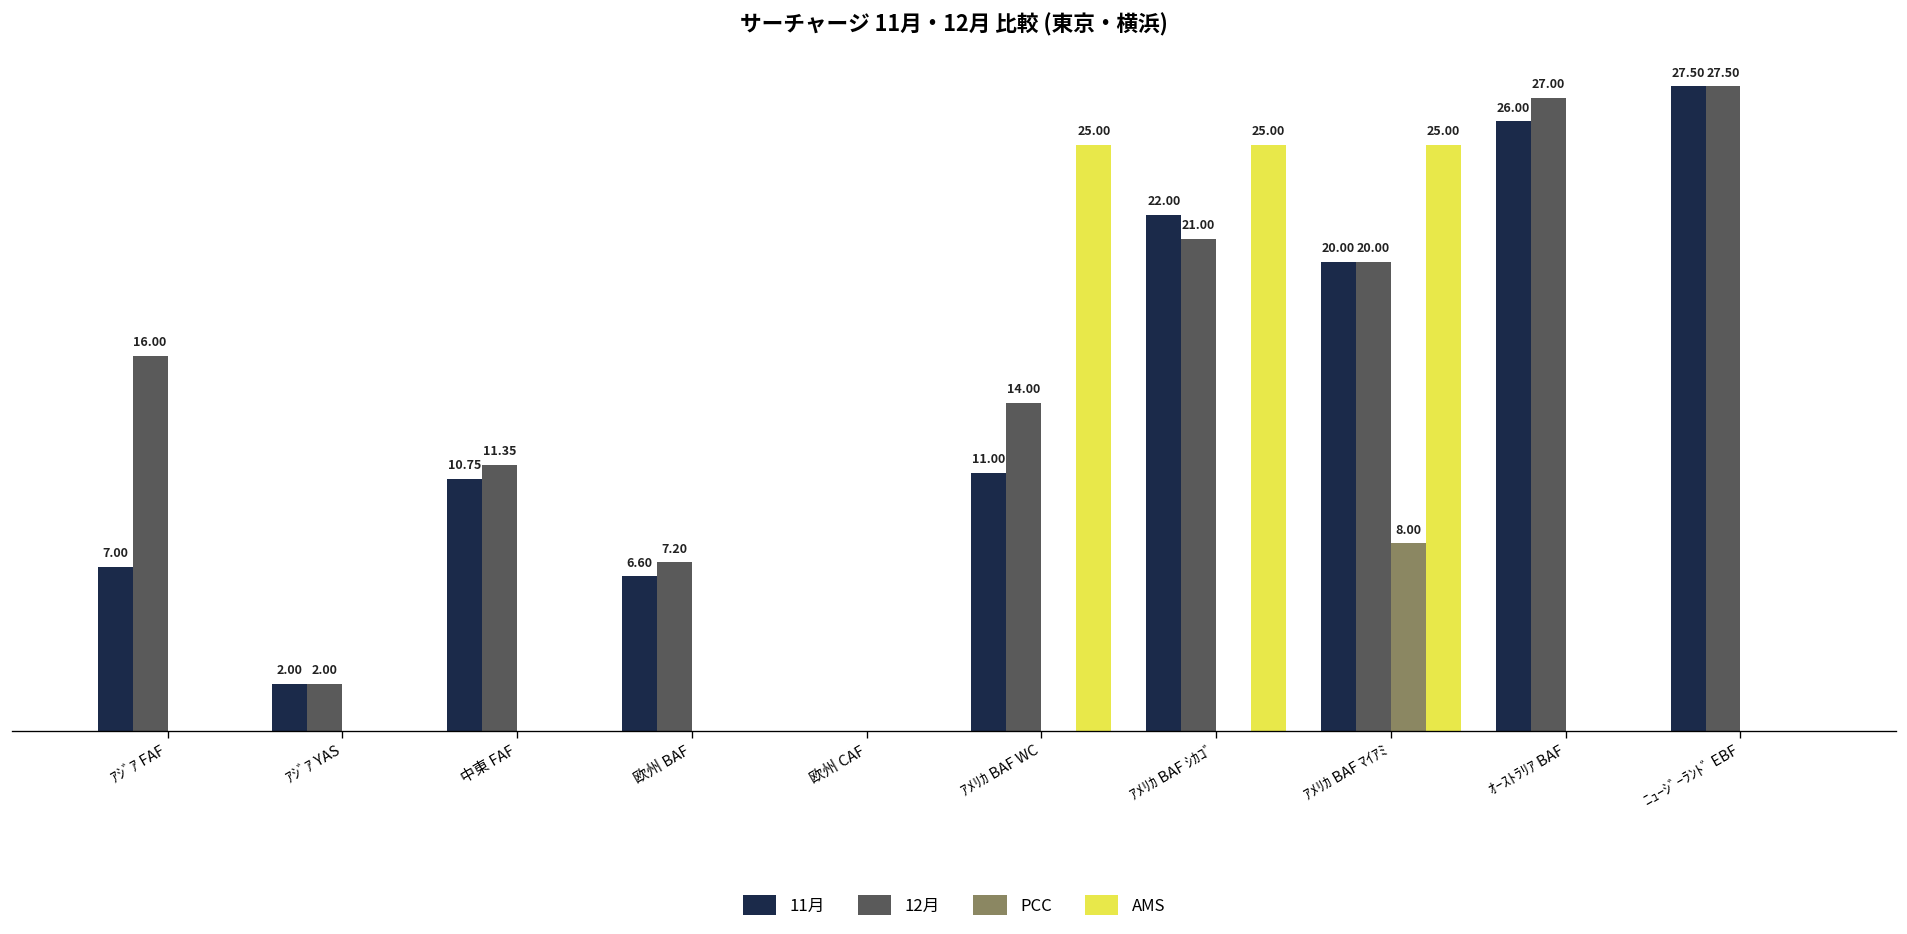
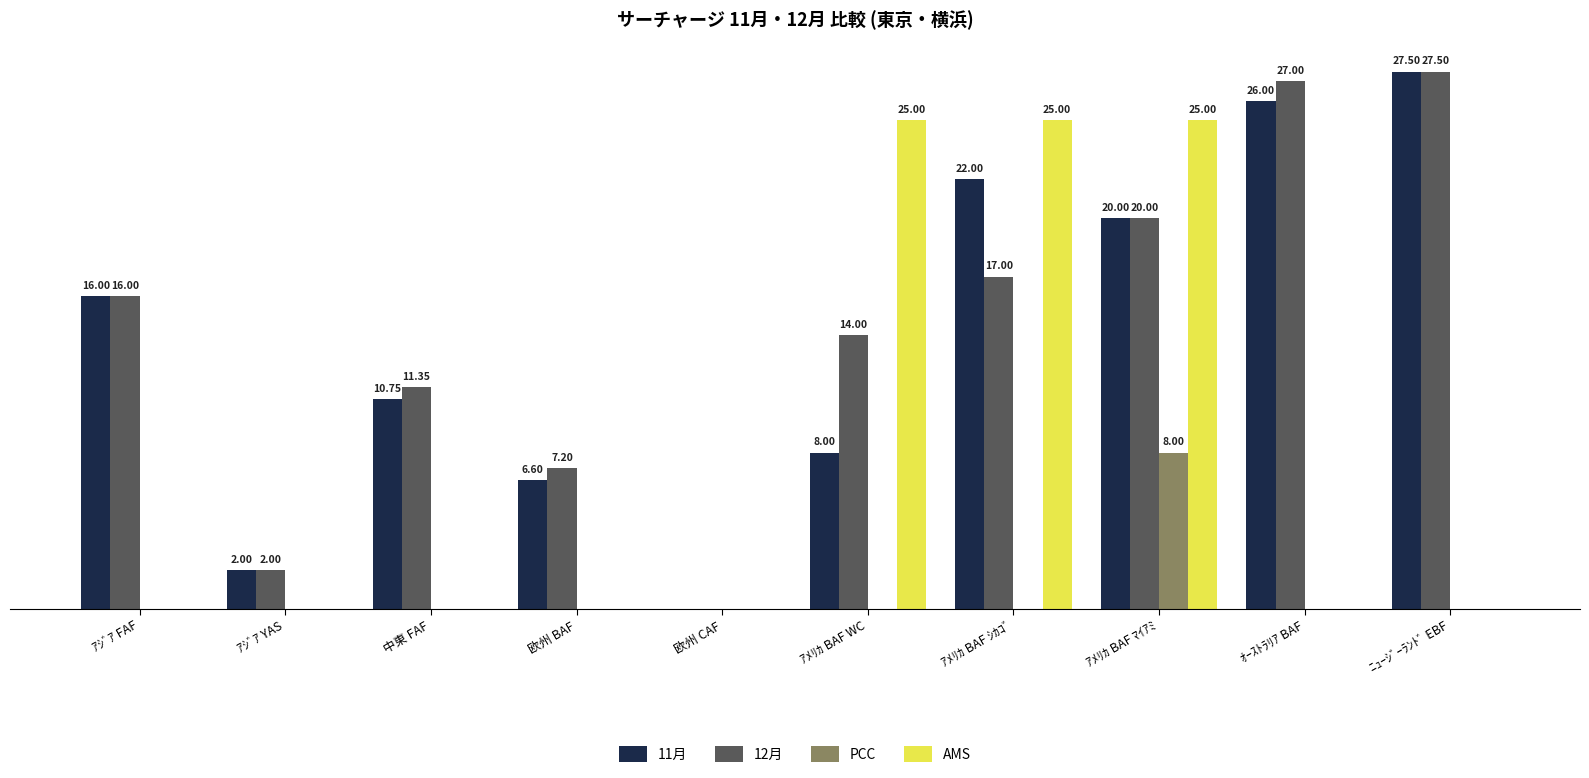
11月, ｱｼﾞｱ FAF: 7.00 -> 16.00
11月, ｱﾒﾘｶ BAF WC: 11.00 -> 8.00
12月, ｱﾒﾘｶ BAF ｼｶｺﾞ: 21.00 -> 17.00
